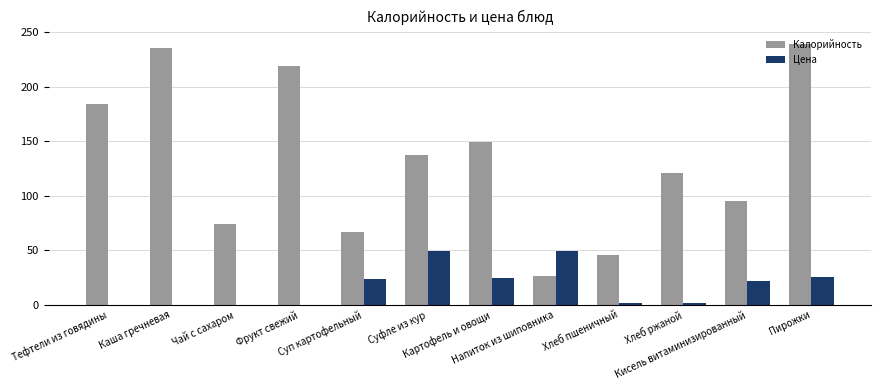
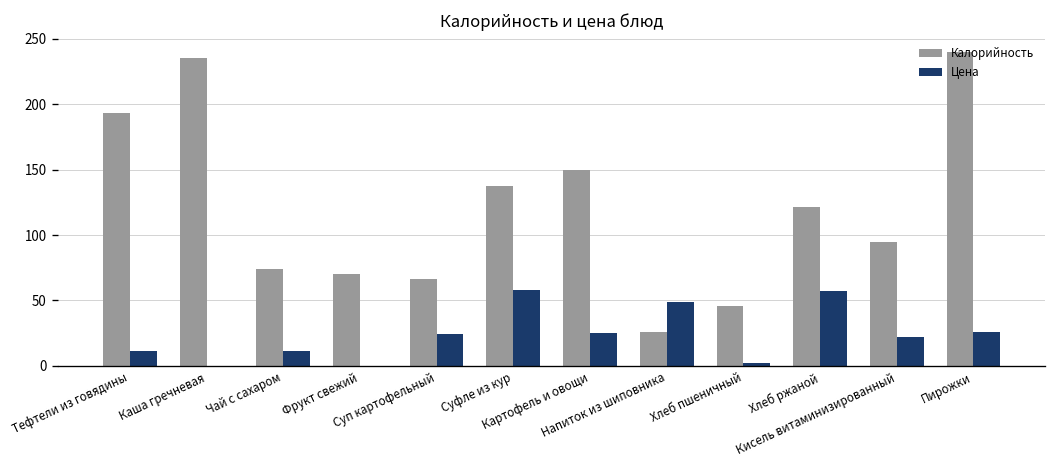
Калорийность, Тефтели из говядины: 184 -> 193
Цена, Тефтели из говядины: 0 -> 11
Цена, Чай с сахаром: 0 -> 11
Калорийность, Фрукт свежий: 219 -> 71
Цена, Суфле из кур: 49 -> 58
Цена, Хлеб ржаной: 2 -> 57
